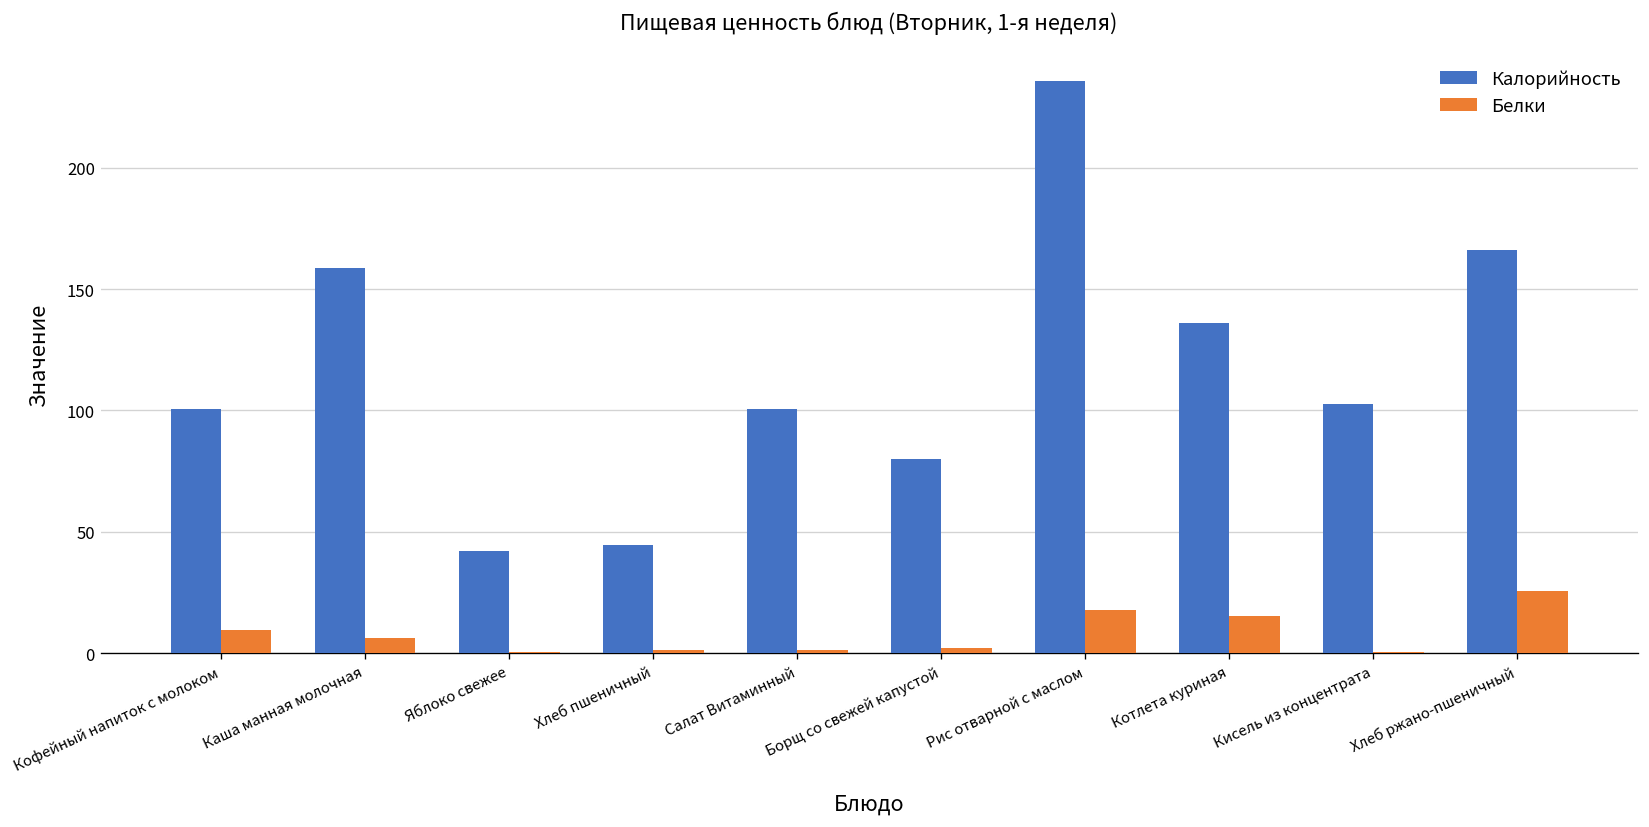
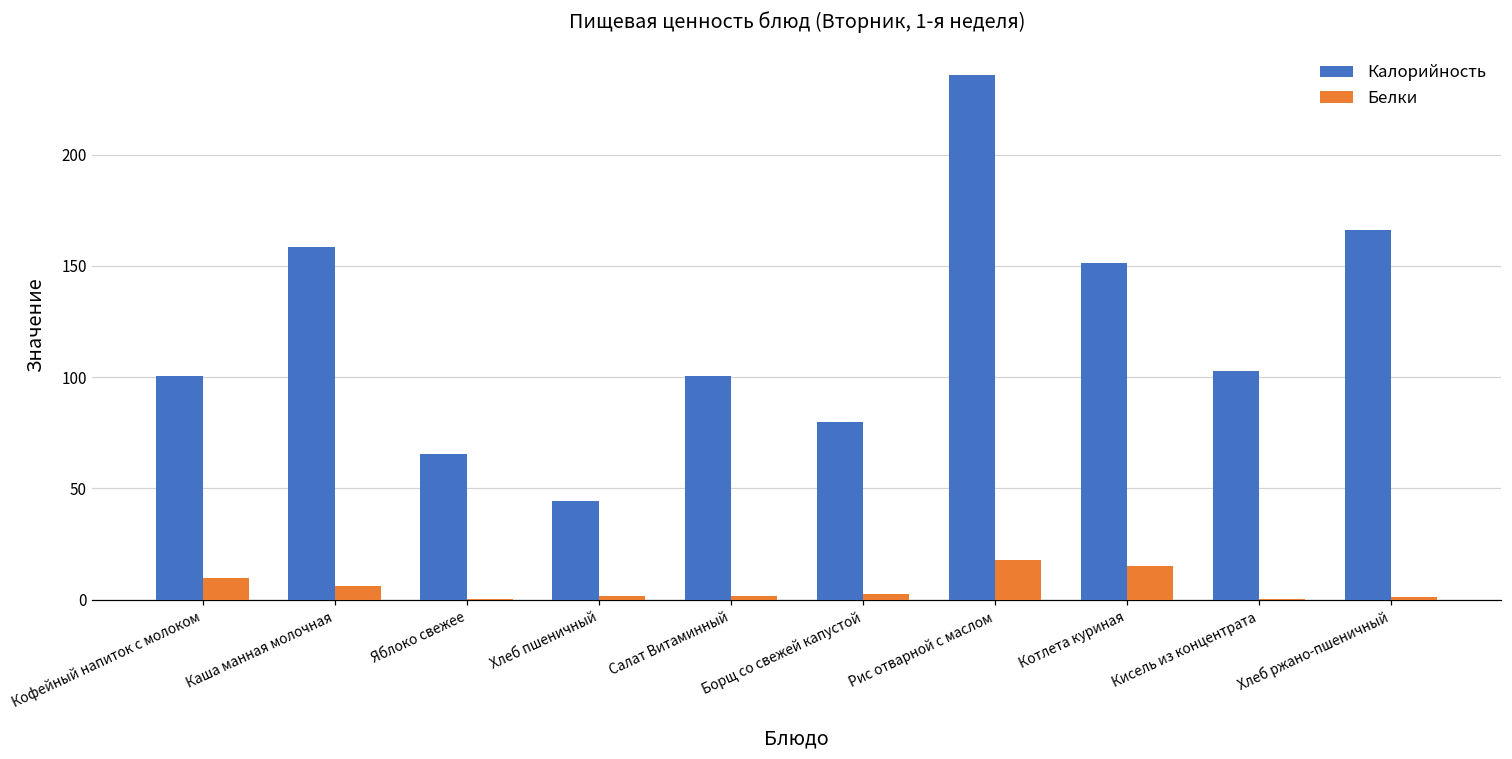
Калорийность, Яблоко свежее: 42 -> 66
Калорийность, Котлета куриная: 136 -> 151
Белки, Хлеб ржано-пшеничный: 26 -> 1
